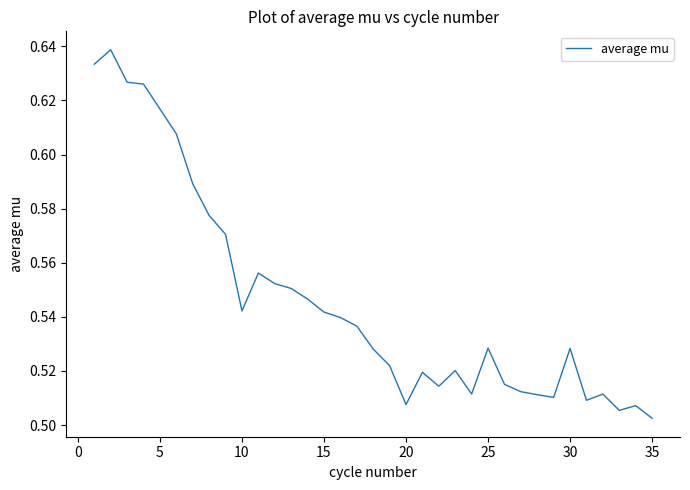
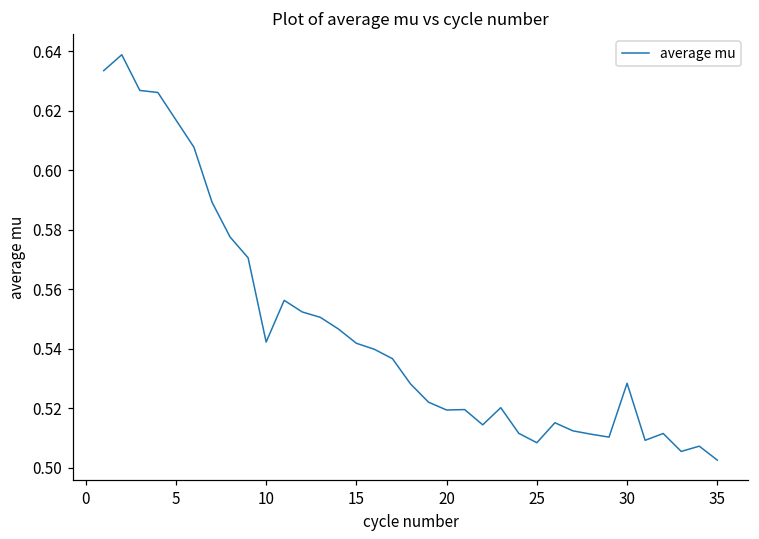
20: 0.508 -> 0.519
25: 0.528 -> 0.508
